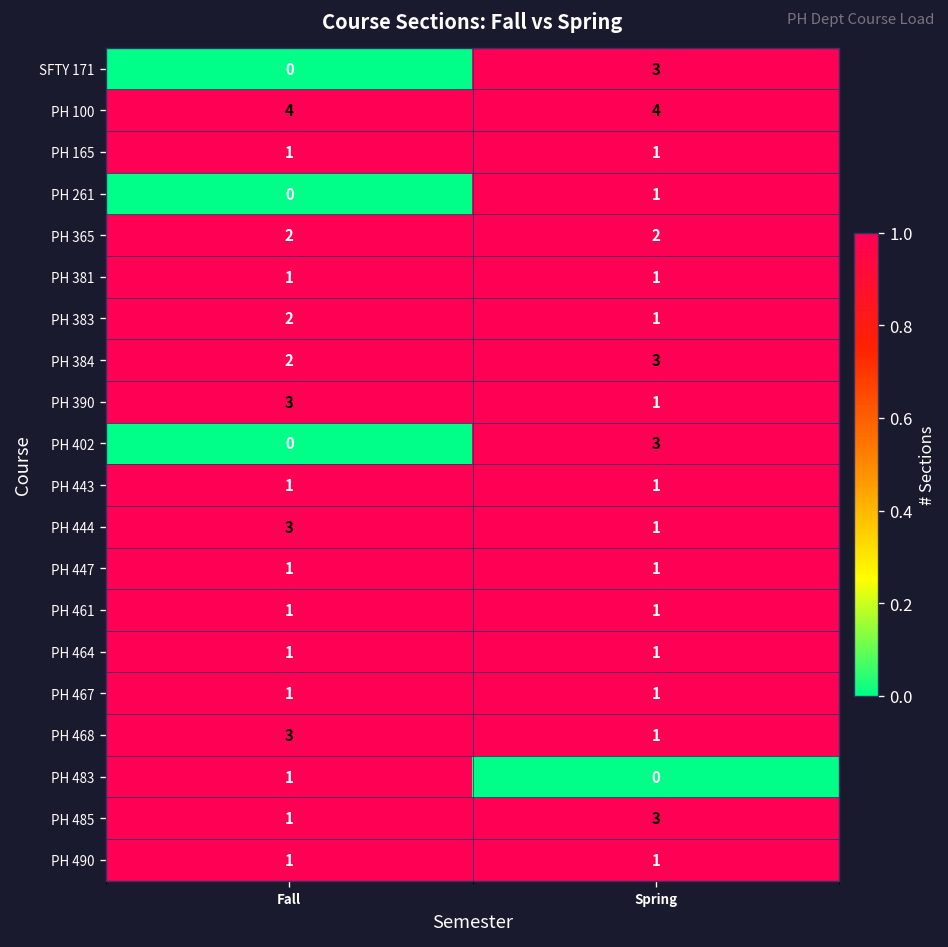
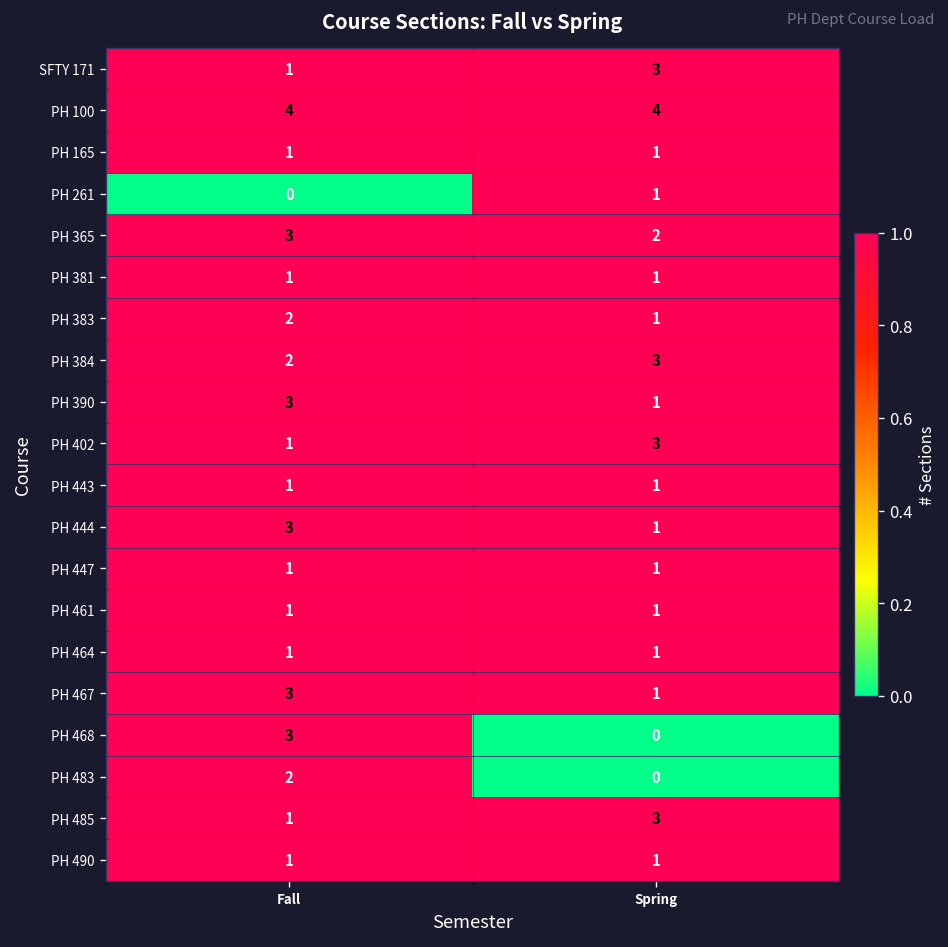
SFTY 171, Fall: 0 -> 1
PH 365, Fall: 2 -> 3
PH 402, Fall: 0 -> 1
PH 467, Fall: 1 -> 3
PH 468, Spring: 1 -> 0
PH 483, Fall: 1 -> 2
